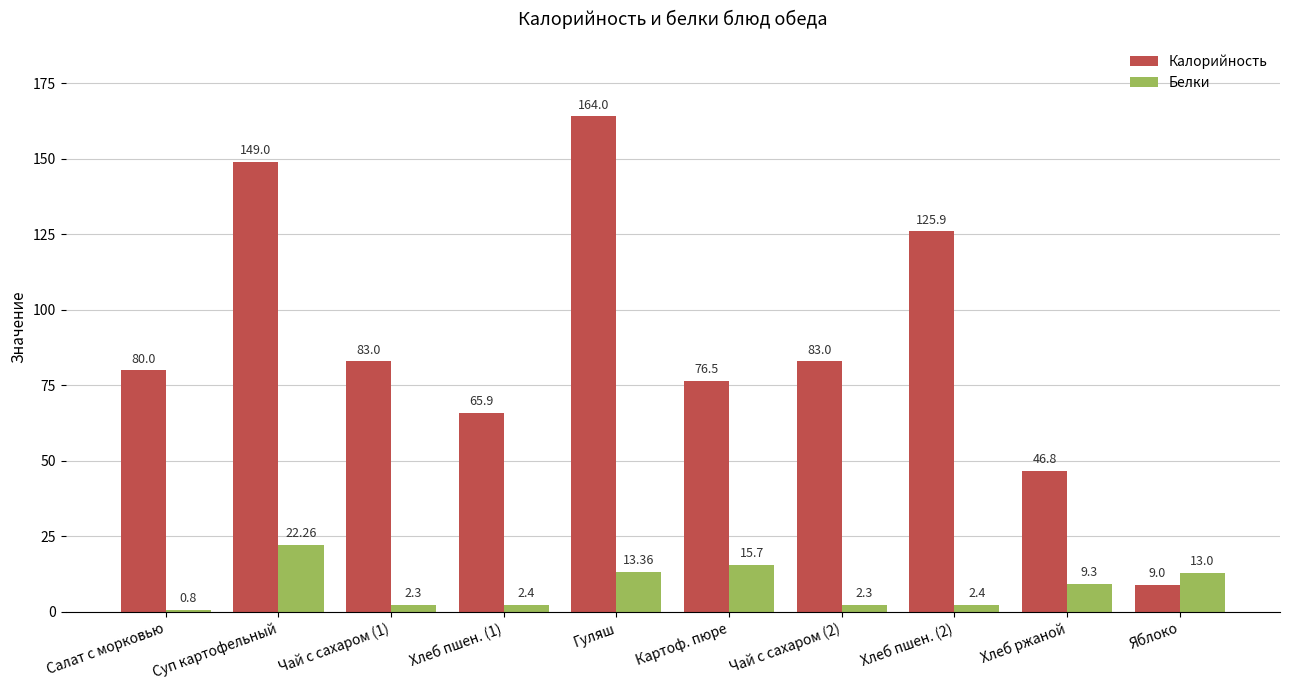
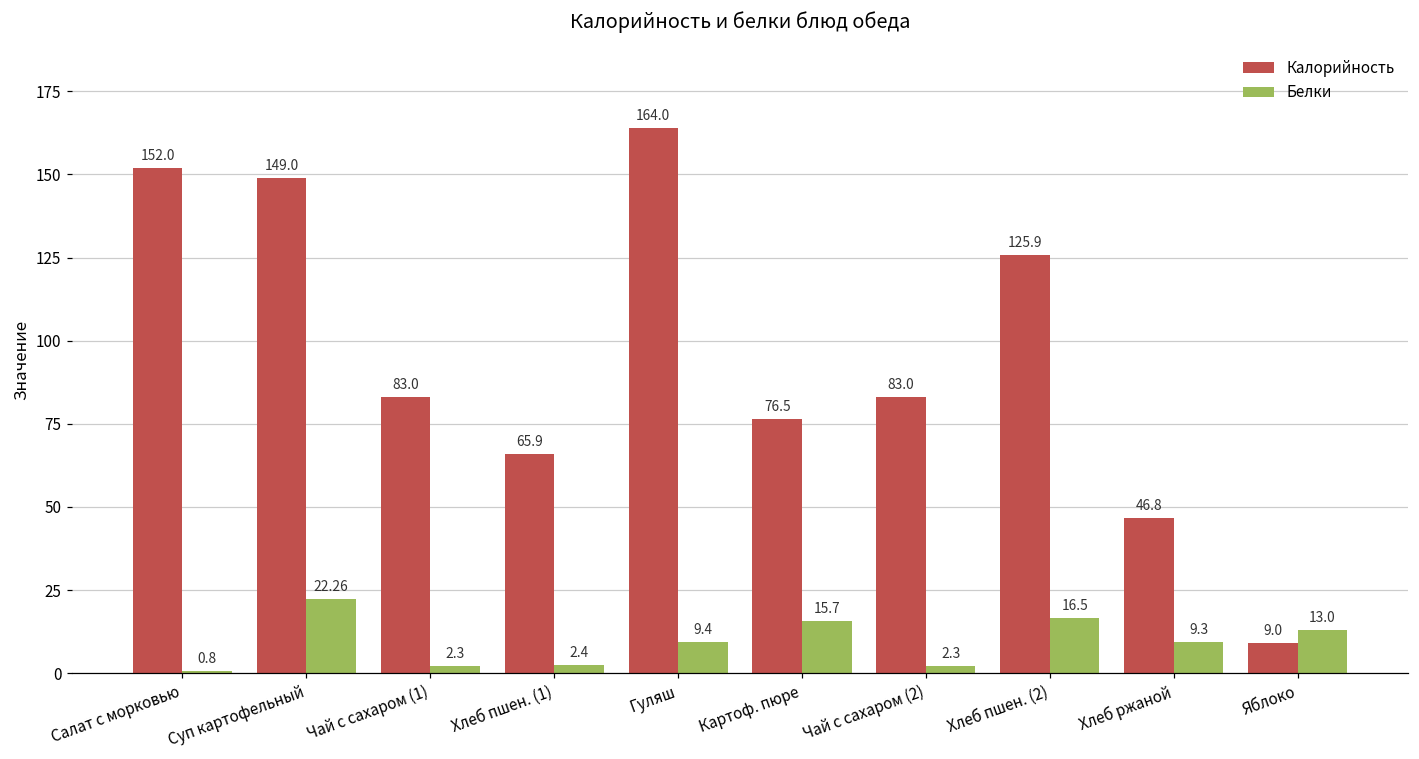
Калорийность, Салат с морковью: 80.0 -> 152.0
Белки, Гуляш: 13.36 -> 9.4
Белки, Хлеб пшен. (2): 2.4 -> 16.5
